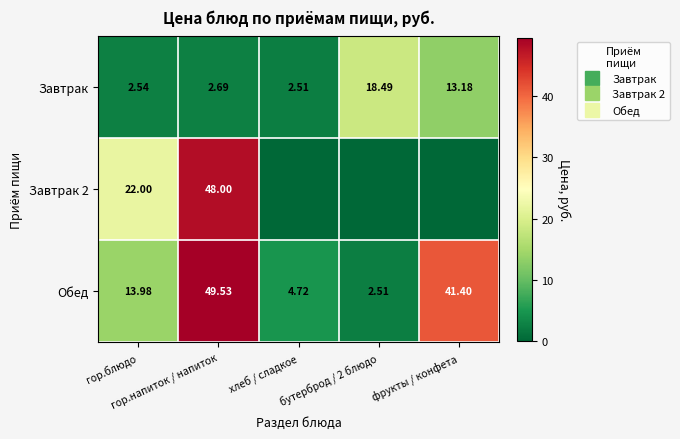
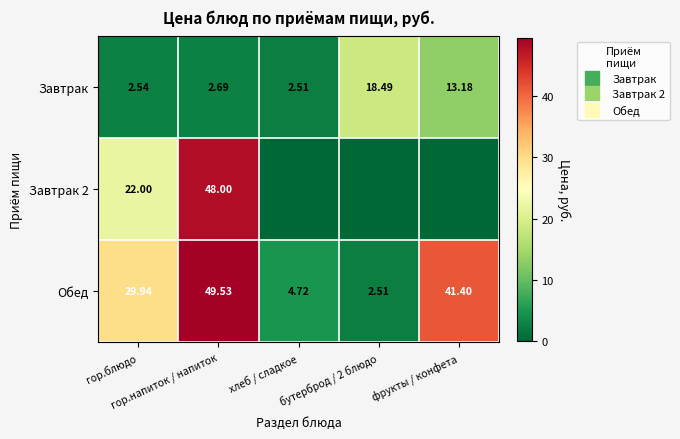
Обед, гор.блюдо: 13.98 -> 29.94
